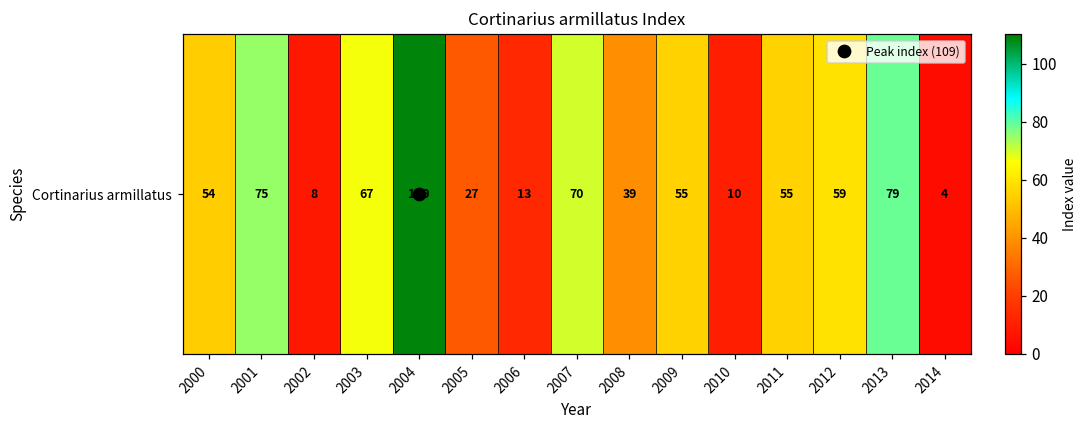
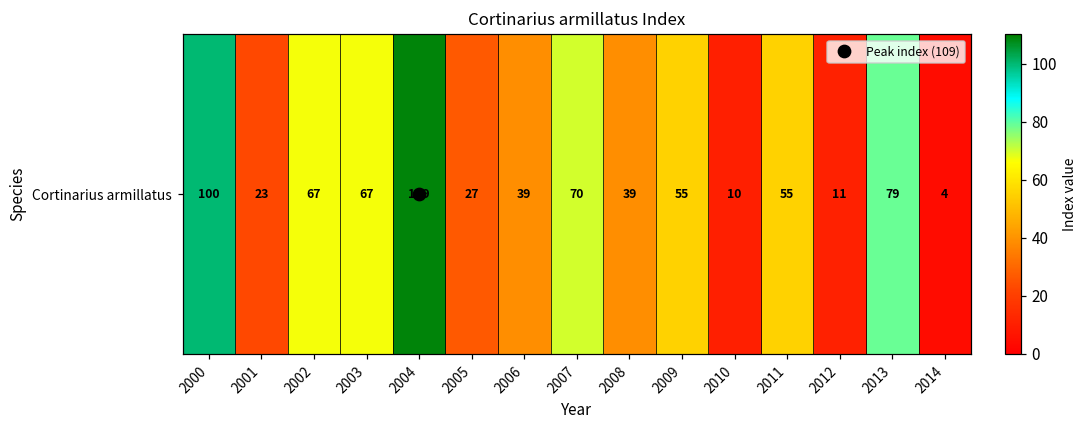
Cortinarius armillatus, 2000: 54 -> 100
Cortinarius armillatus, 2001: 75 -> 23
Cortinarius armillatus, 2002: 8 -> 67
Cortinarius armillatus, 2006: 13 -> 39
Cortinarius armillatus, 2012: 59 -> 11
